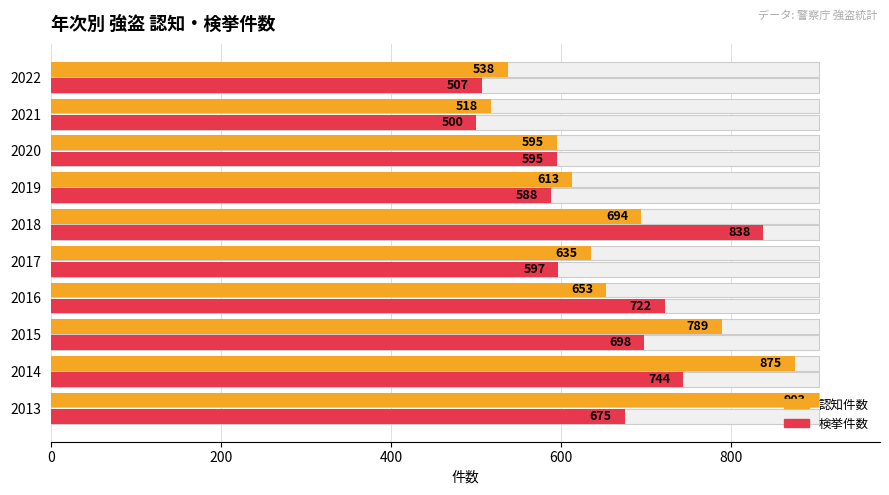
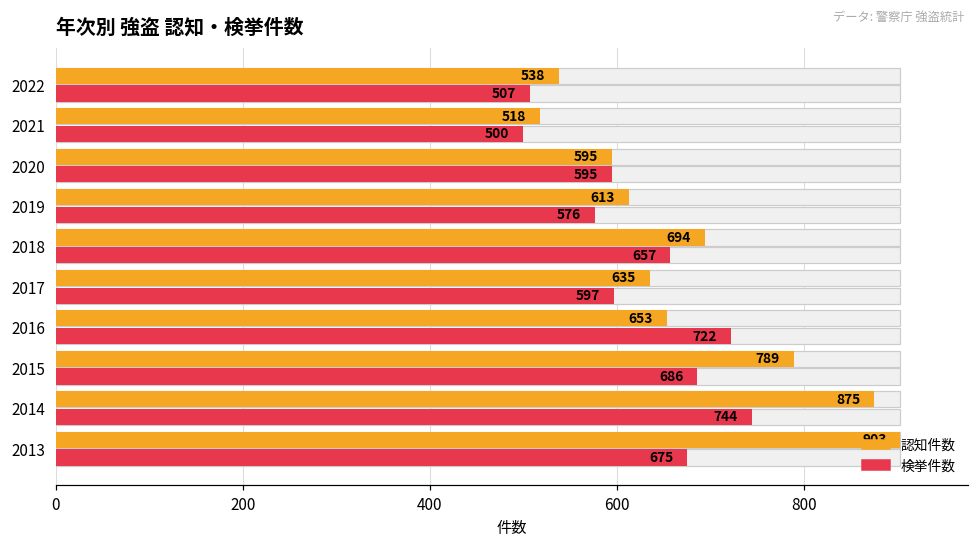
検挙件数, 2019: 588 -> 576
検挙件数, 2018: 838 -> 657
検挙件数, 2015: 698 -> 686
